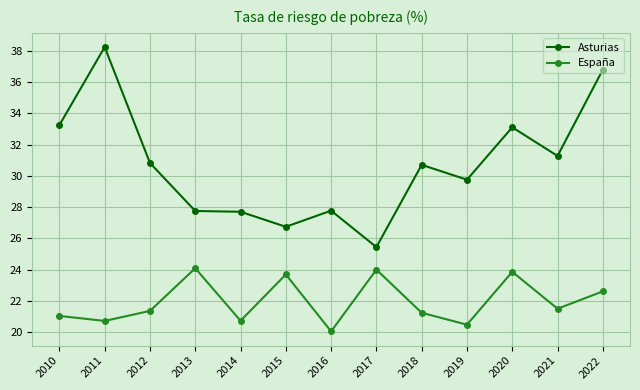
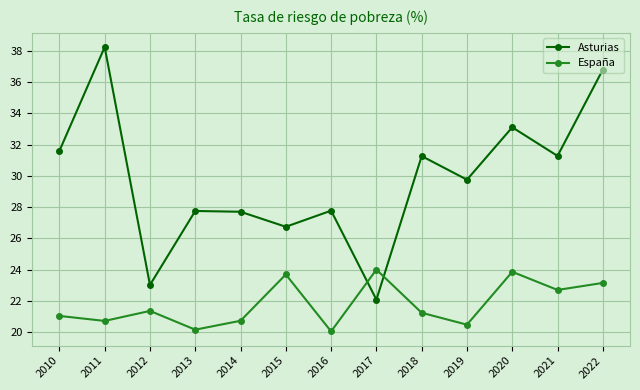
Asturias, 2010: 33.2 -> 31.6
Asturias, 2012: 30.8 -> 23.0
España, 2013: 24.1 -> 20.2
Asturias, 2017: 25.4 -> 22.1
Asturias, 2018: 30.7 -> 31.3
España, 2021: 21.5 -> 22.7
España, 2022: 22.6 -> 23.2
